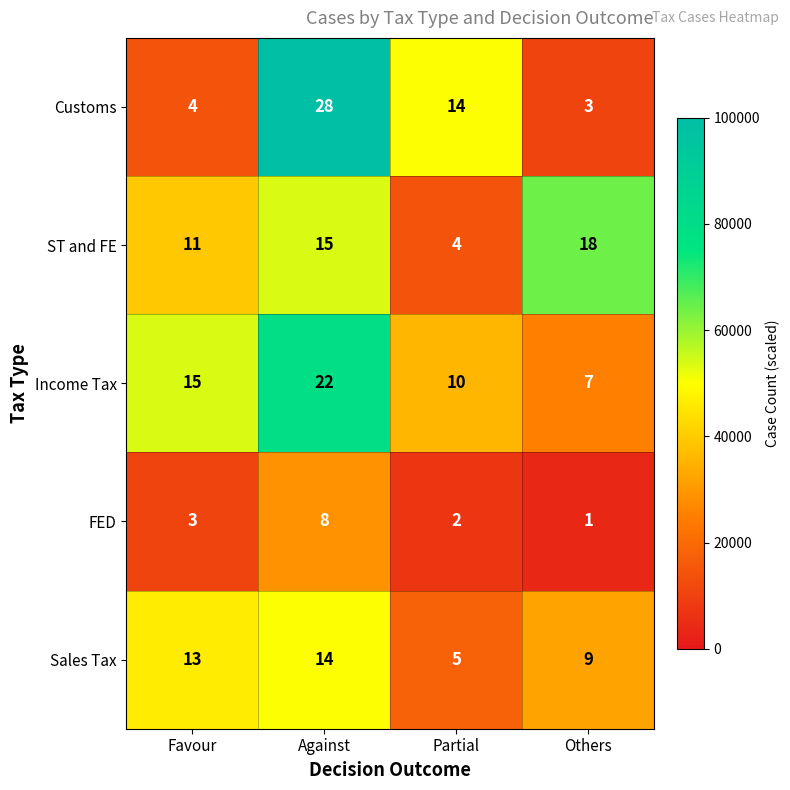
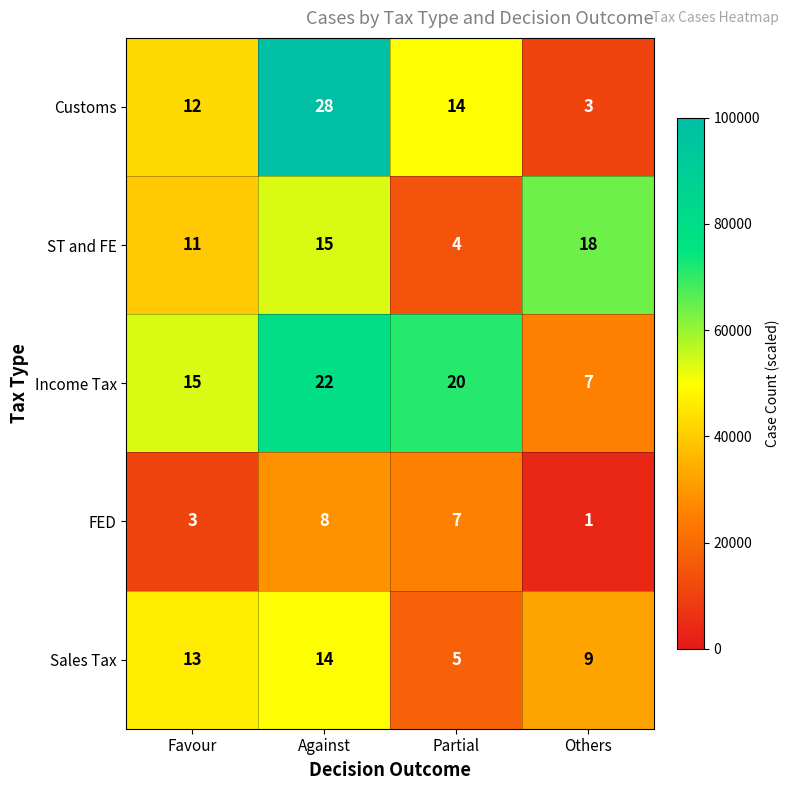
Customs, Favour: 4 -> 12
Income Tax, Partial: 10 -> 20
FED, Partial: 2 -> 7
